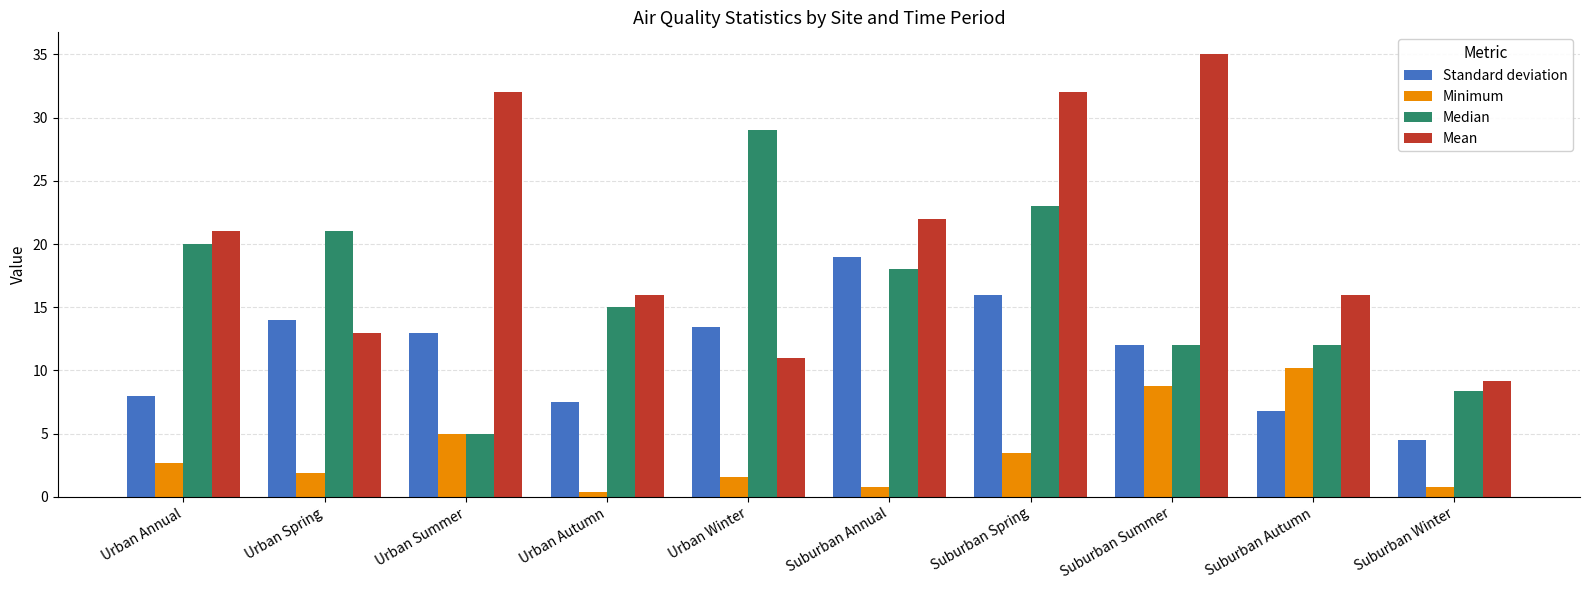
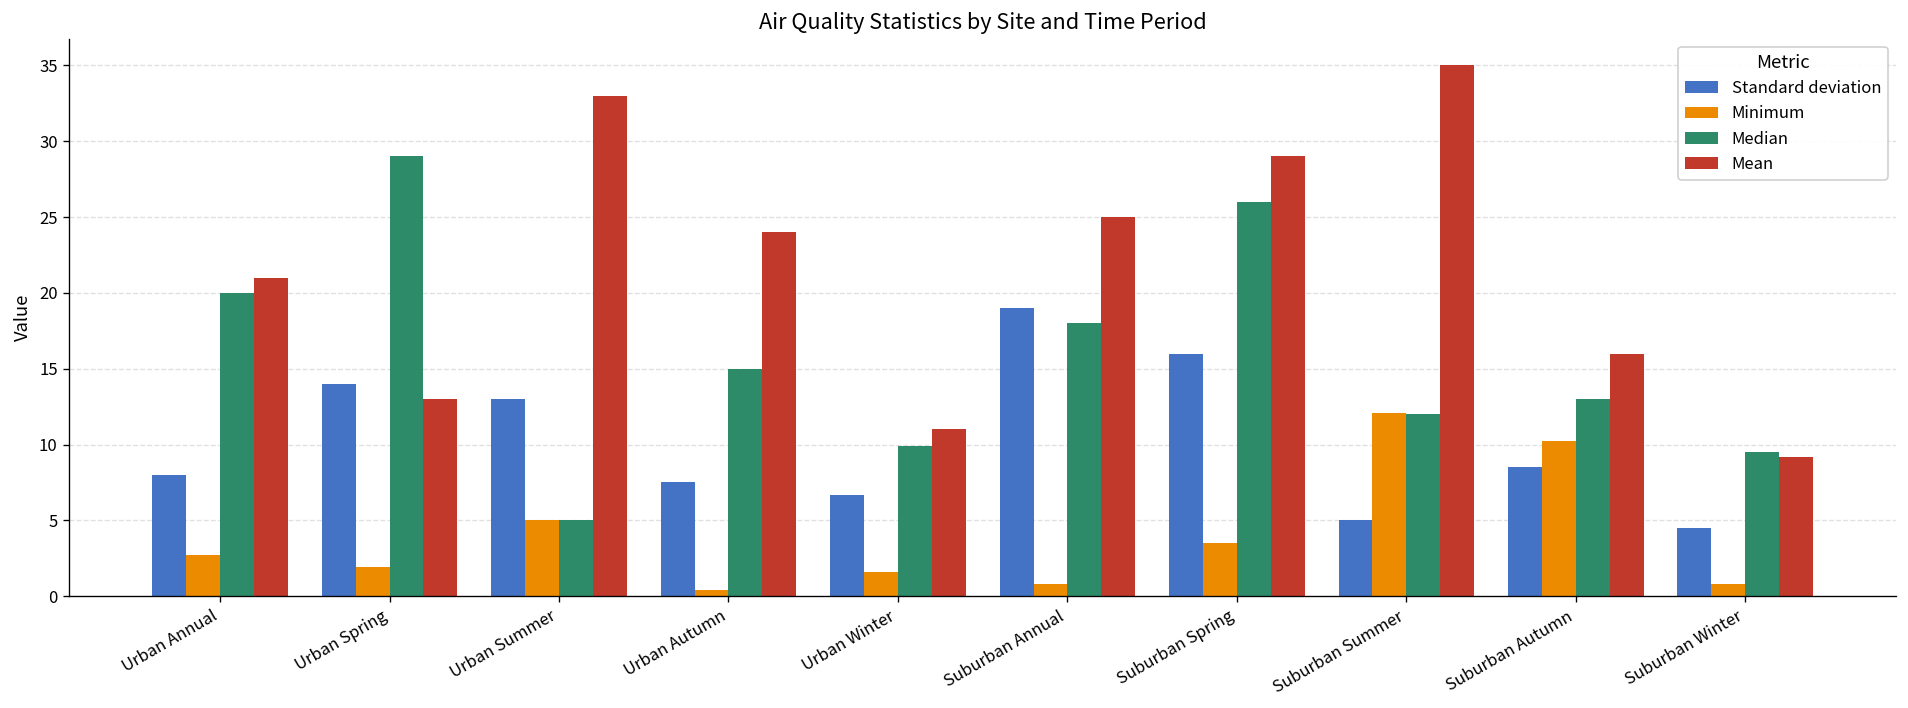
Median, Urban Spring: 21 -> 29
Mean, Urban Summer: 32 -> 33
Mean, Urban Autumn: 16 -> 24
Standard deviation, Urban Winter: 13.4 -> 6.7
Median, Urban Winter: 29.0 -> 9.9
Mean, Suburban Annual: 22 -> 25
Median, Suburban Spring: 23 -> 26
Mean, Suburban Spring: 32 -> 29
Standard deviation, Suburban Summer: 12 -> 5
Minimum, Suburban Summer: 8.8 -> 12.1
Standard deviation, Suburban Autumn: 6.8 -> 8.5
Median, Suburban Autumn: 12 -> 13
Median, Suburban Winter: 8.4 -> 9.5
